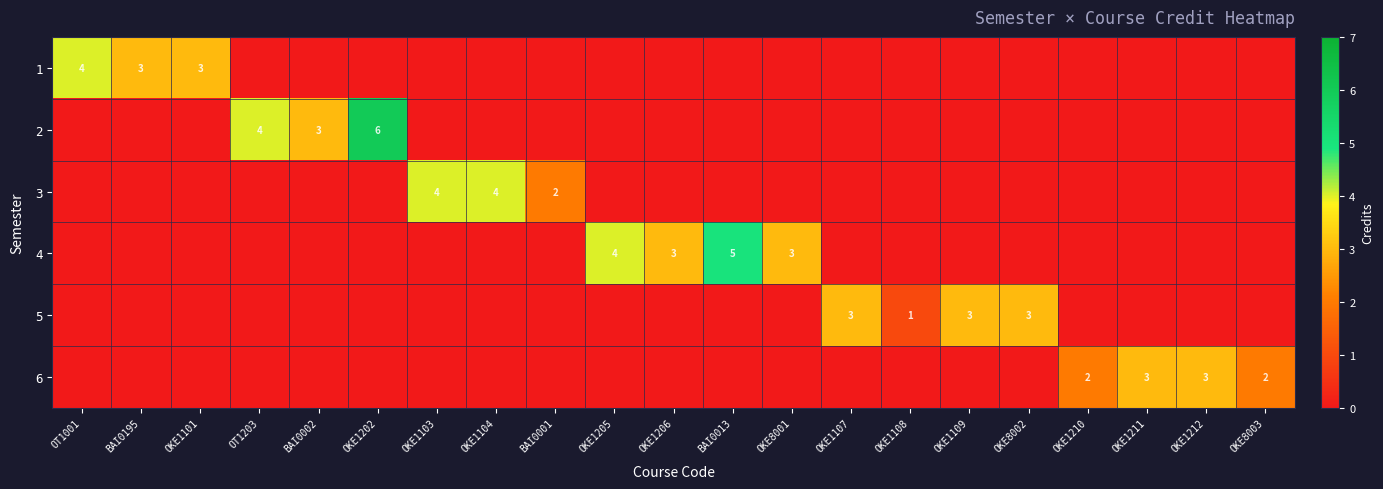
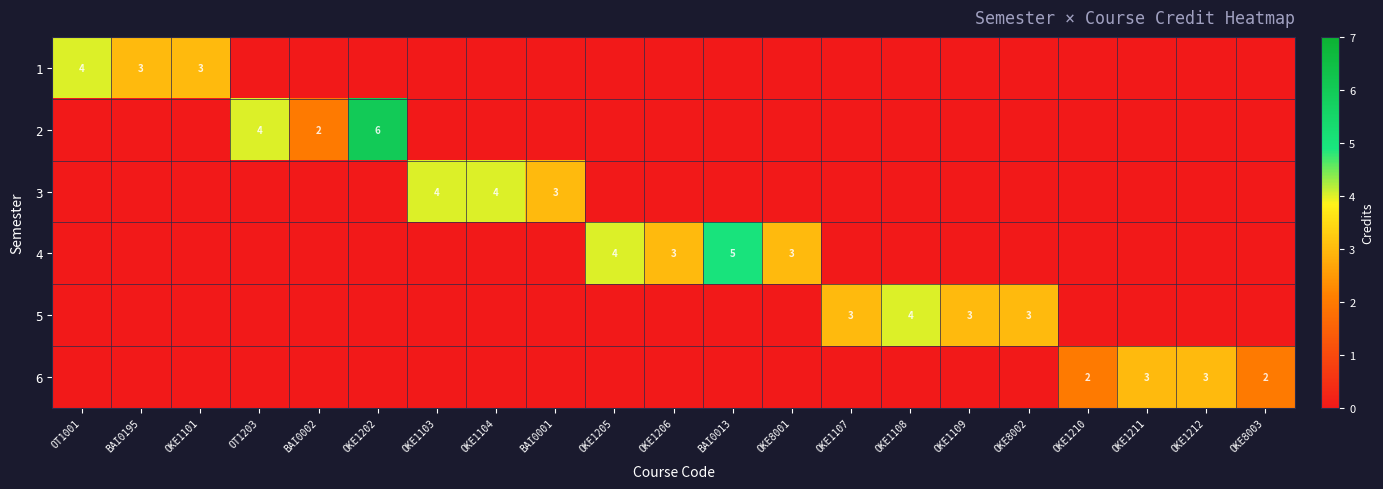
2, BAI0002: 3 -> 2
3, BAI0001: 2 -> 3
5, OKE1108: 1 -> 4
